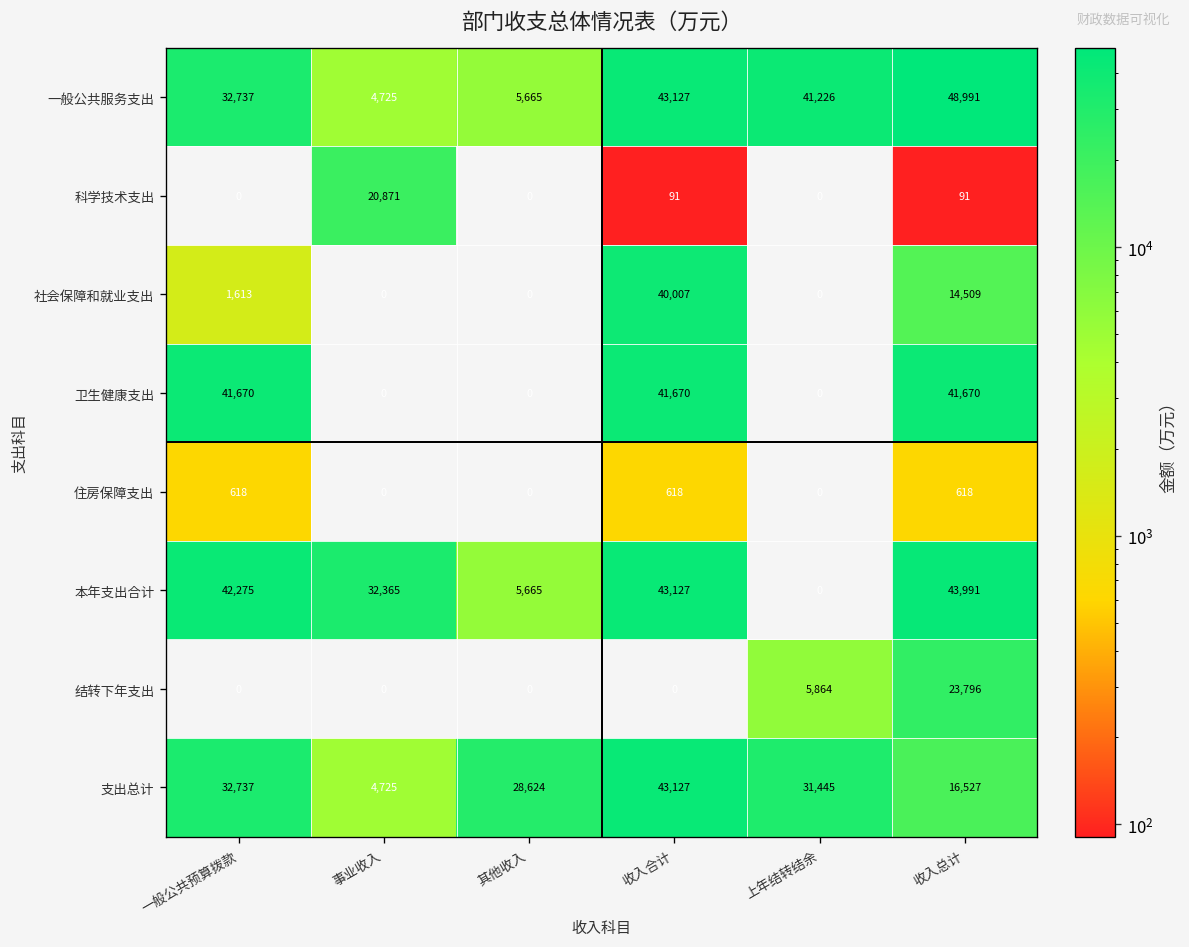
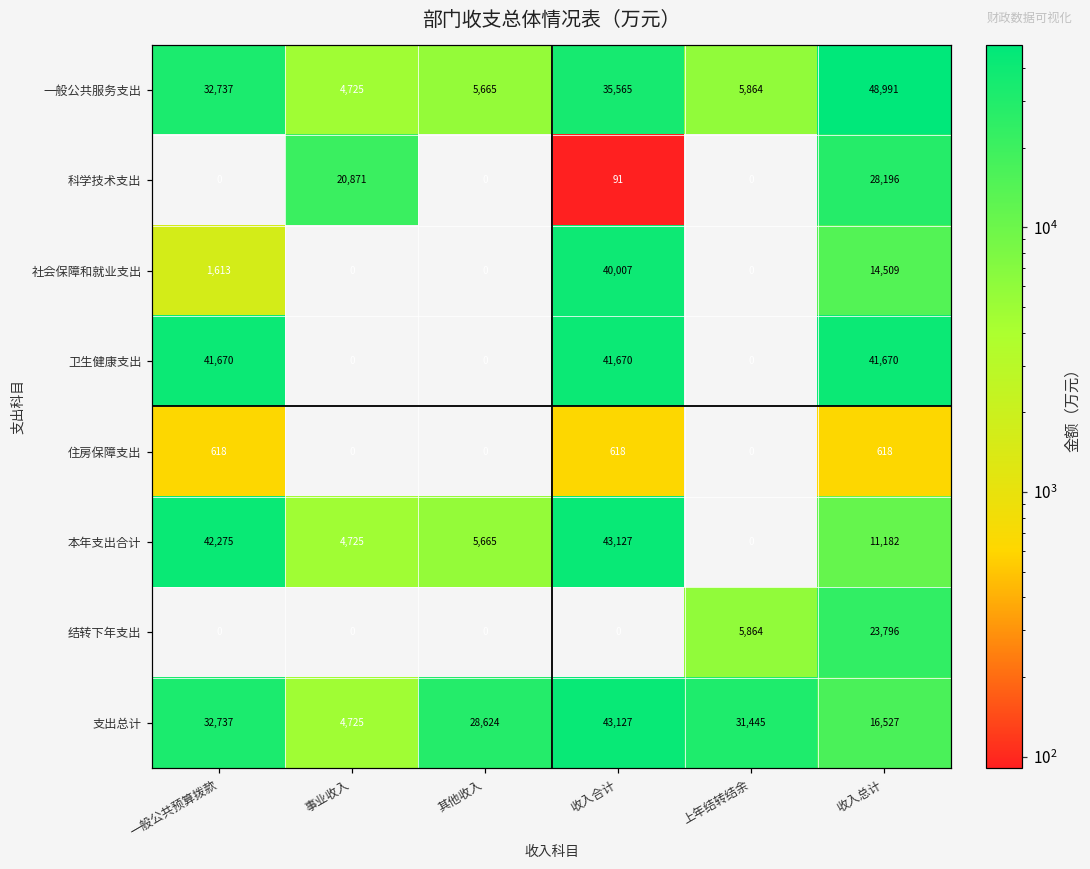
一般公共服务支出, 收入合计: 43,127 -> 35,565
一般公共服务支出, 上年结转结余: 41,226 -> 5,864
科学技术支出, 收入总计: 91 -> 28,196
本年支出合计, 事业收入: 32,365 -> 4,725
本年支出合计, 收入总计: 43,991 -> 11,182
